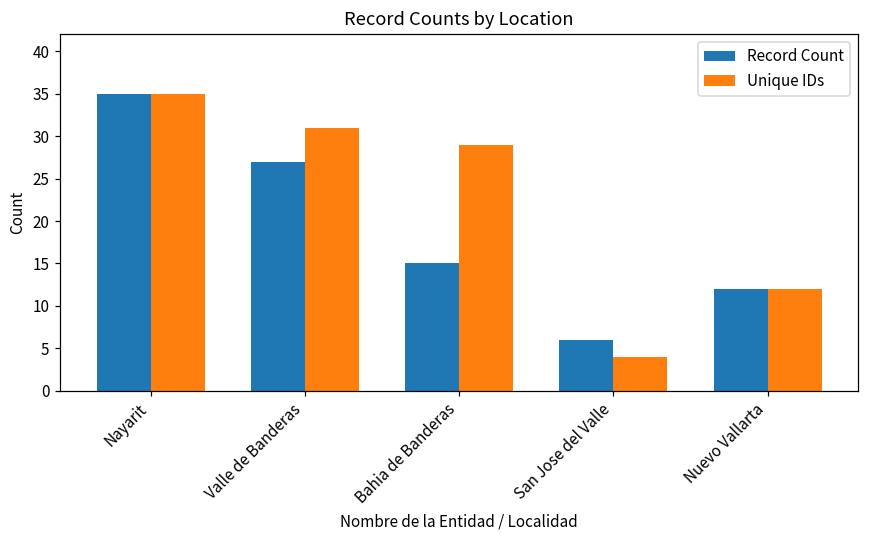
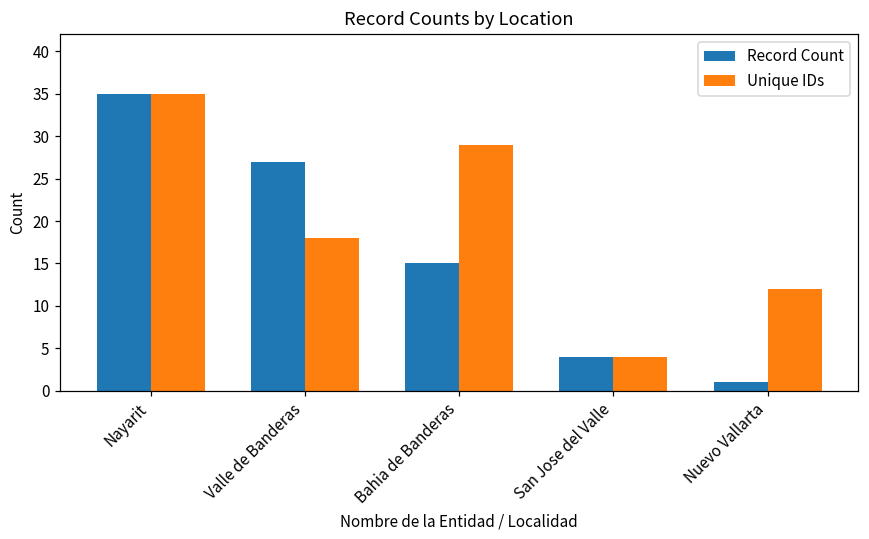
Unique IDs, Valle de Banderas: 31 -> 18
Record Count, San Jose del Valle: 6 -> 4
Record Count, Nuevo Vallarta: 12 -> 1
